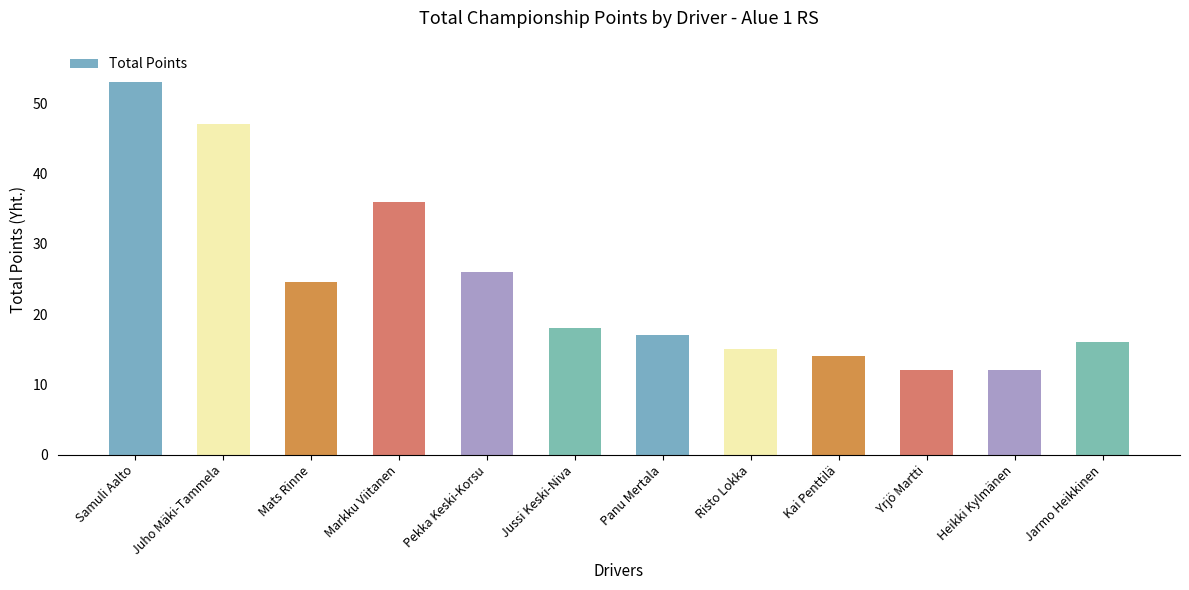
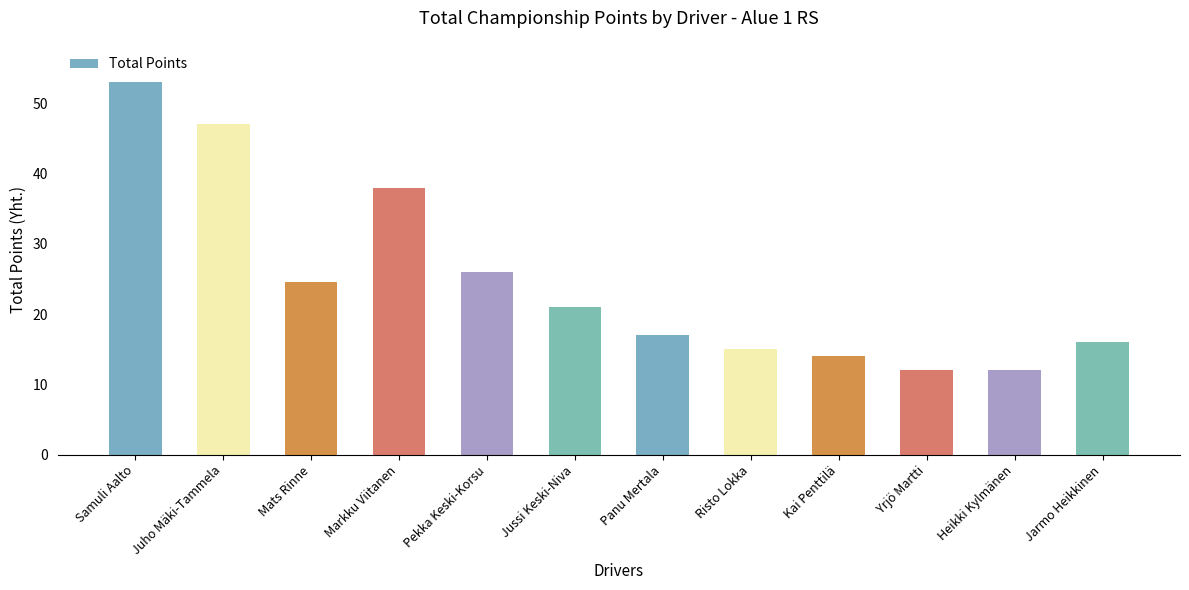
Markku Viitanen: 36 -> 38
Jussi Keski-Niva: 18 -> 21
